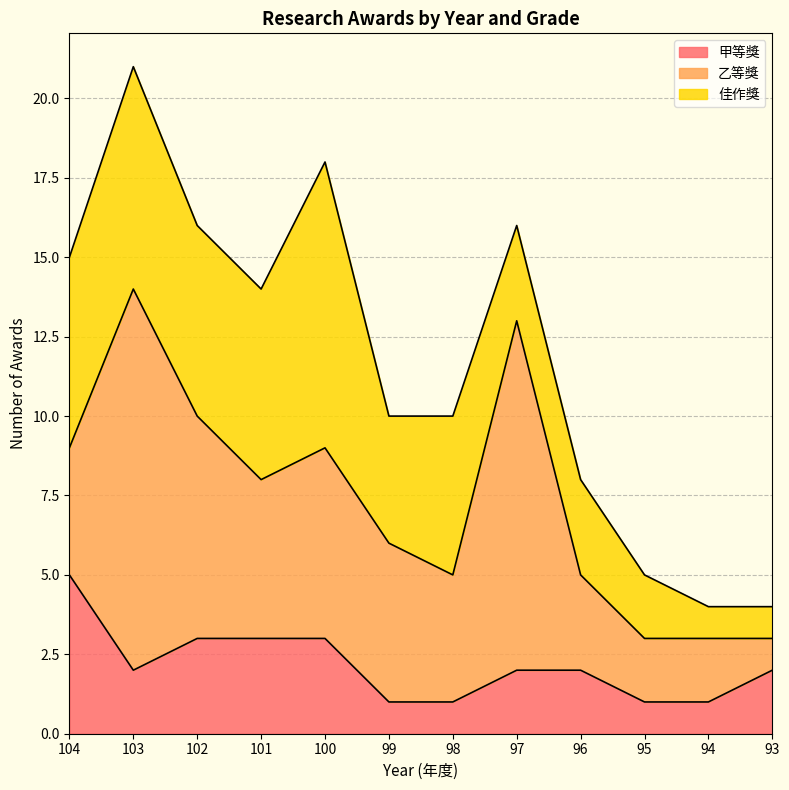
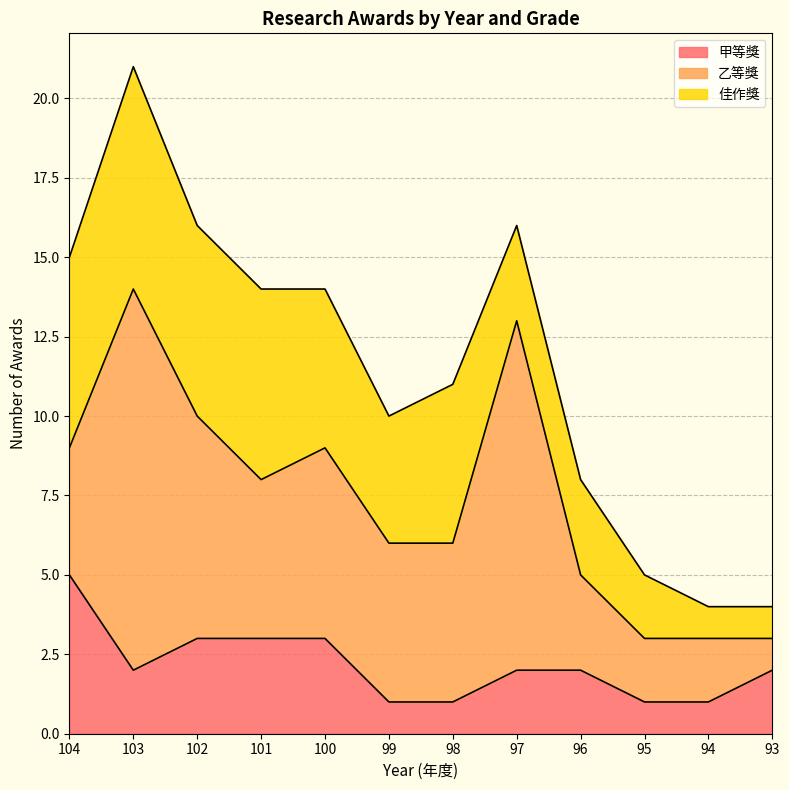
佳作獎, 100: 9 -> 5
乙等獎, 98: 4 -> 5
